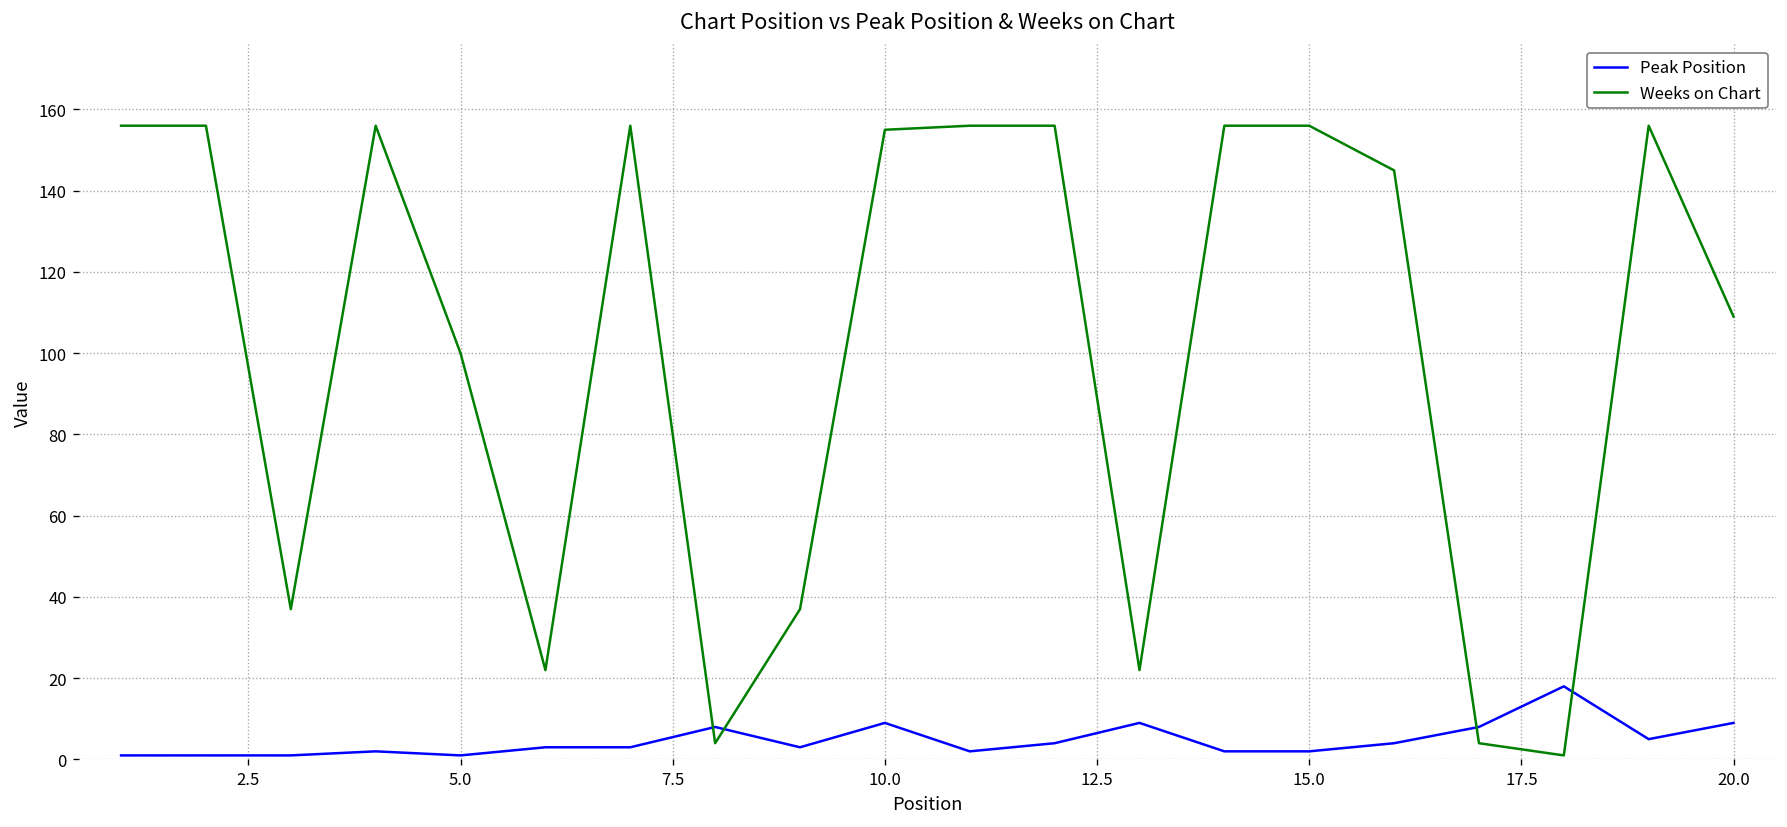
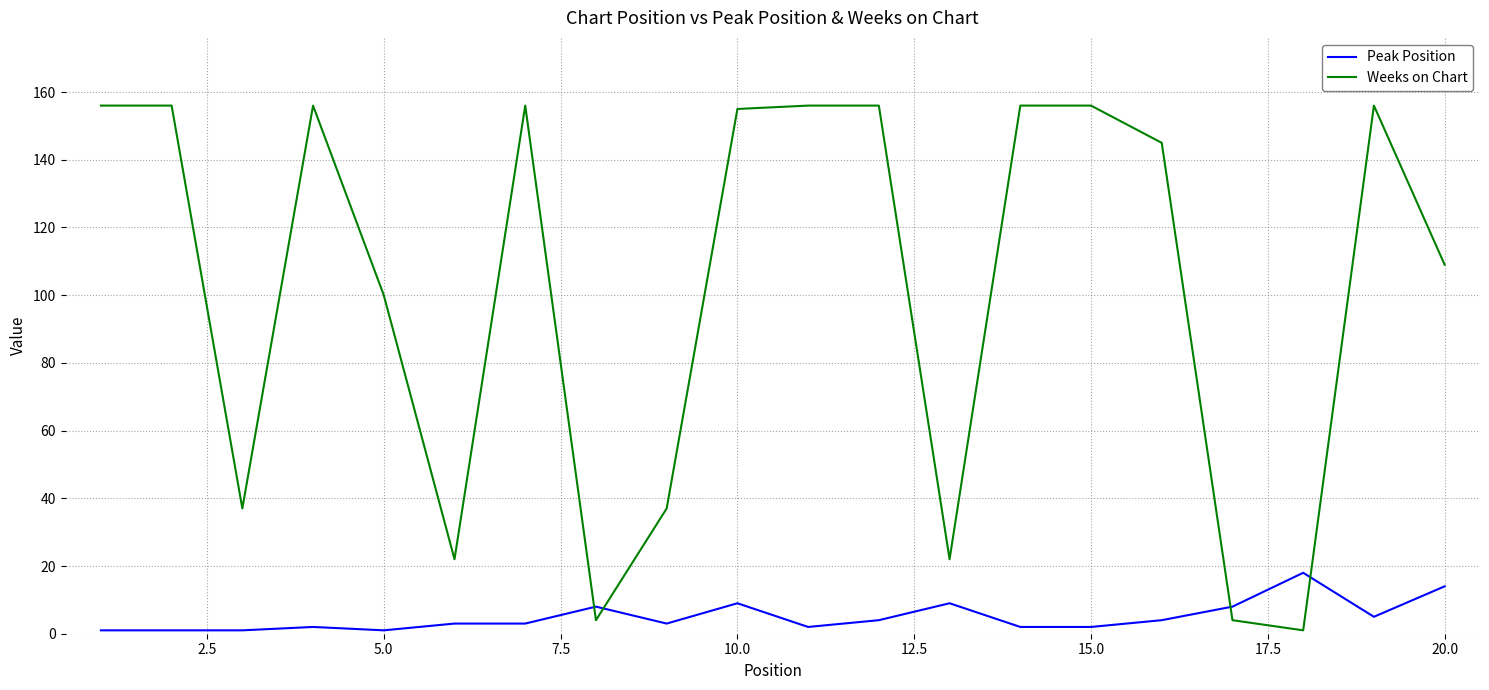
Peak Position, 20.0: 9 -> 14
